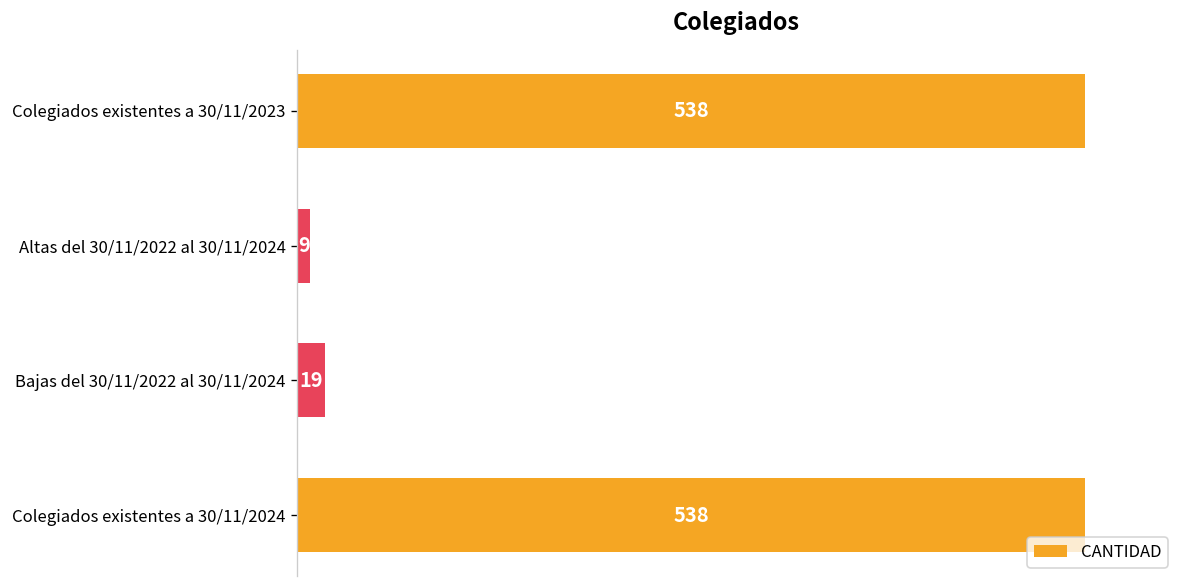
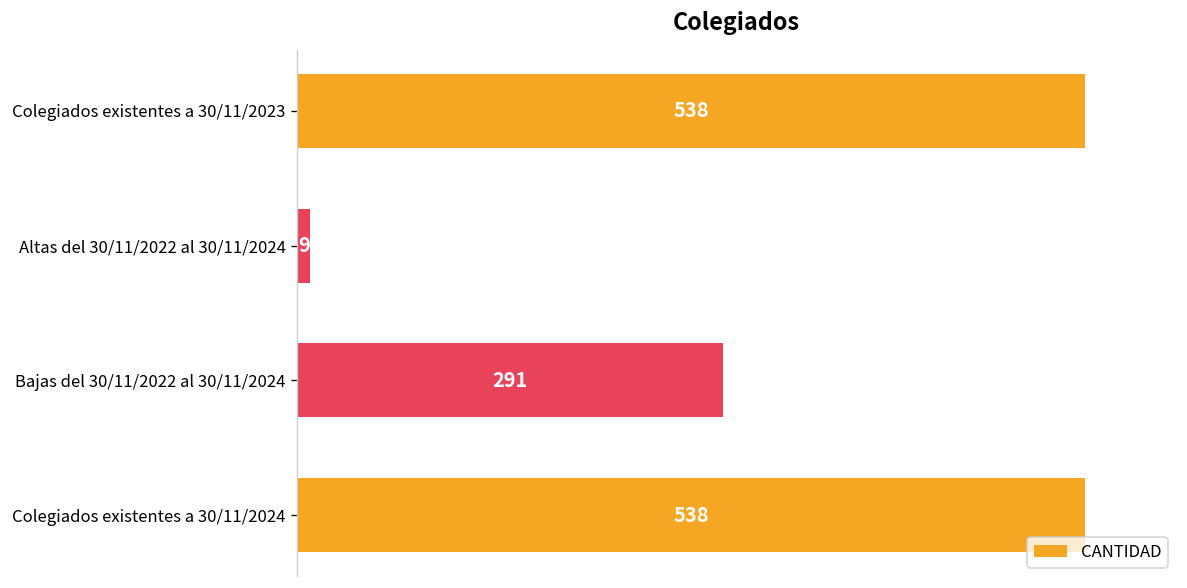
Bajas del 30/11/2022 al 30/11/2024: 19 -> 291
